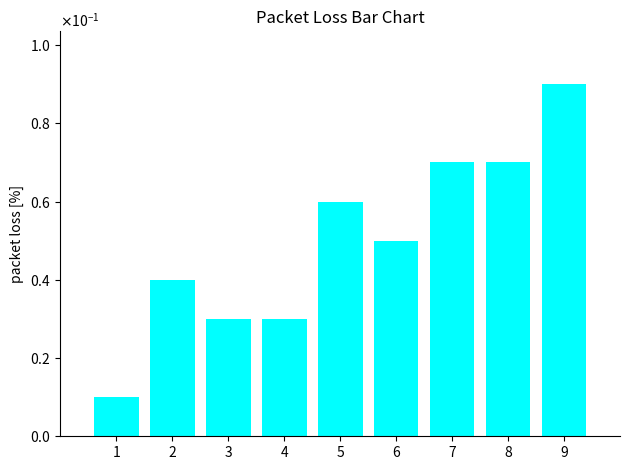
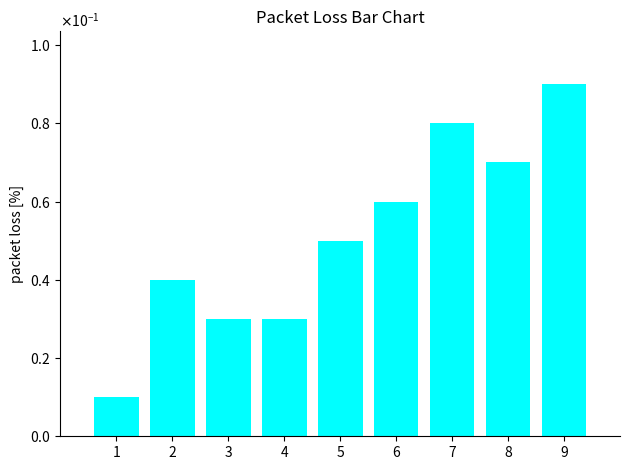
5: 0.060 -> 0.050
6: 0.050 -> 0.060
7: 0.070 -> 0.080
